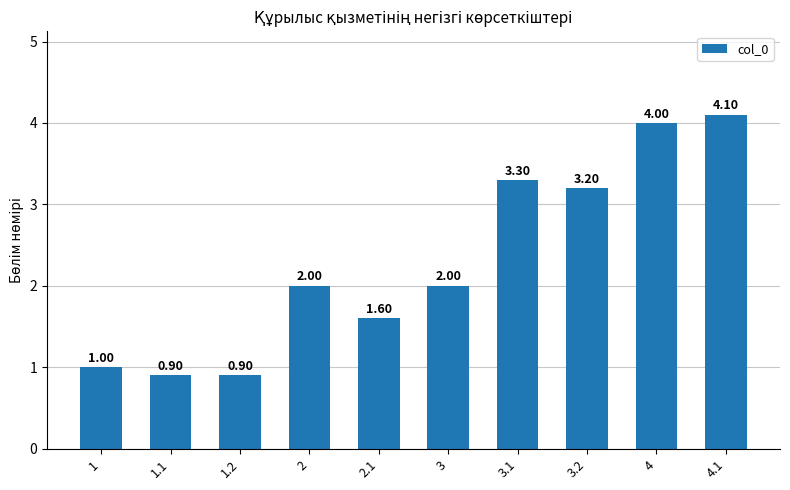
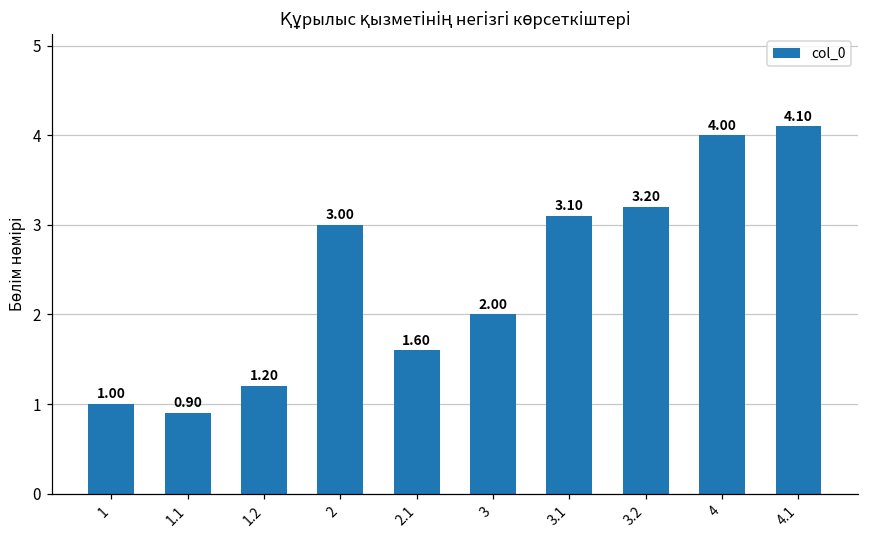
1.2: 0.90 -> 1.20
2: 2.00 -> 3.00
3.1: 3.30 -> 3.10
